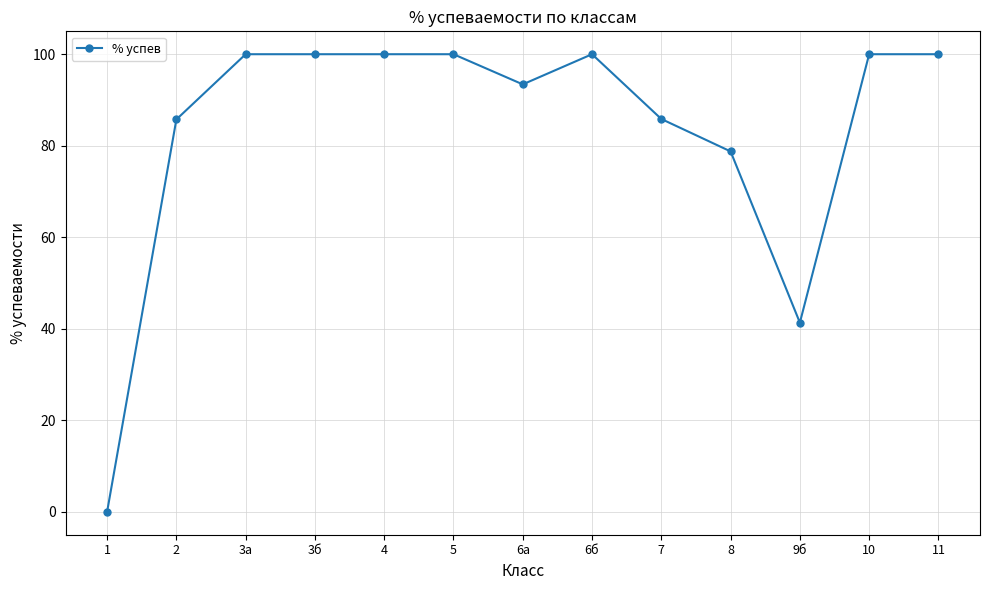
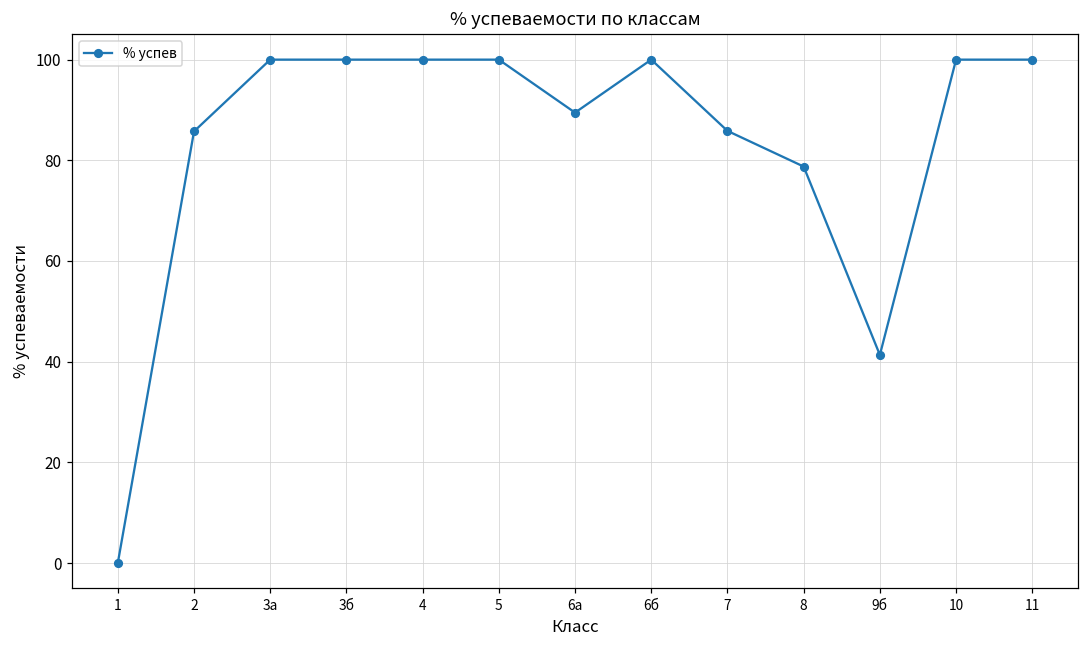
6а: 93 -> 89
